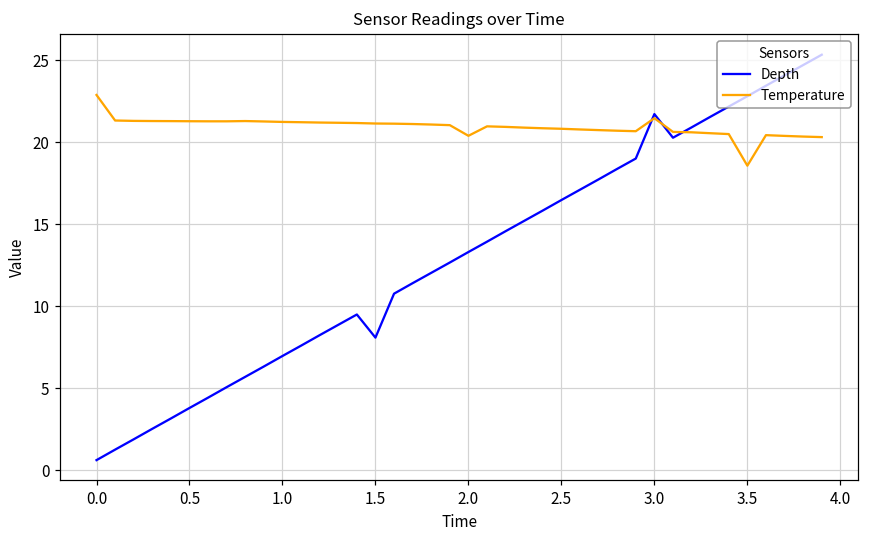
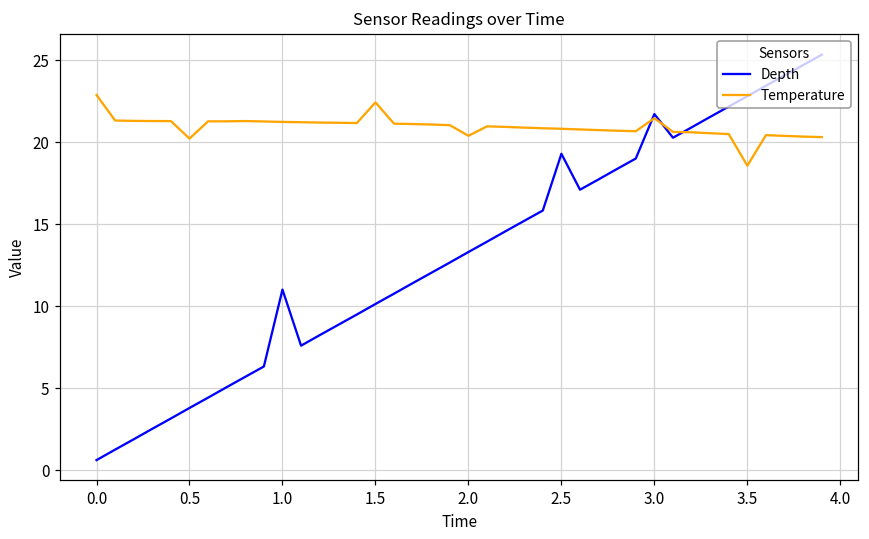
Temperature, 0.5: 21.3 -> 20.2
Depth, 1.0: 7.0 -> 11.0
Depth, 1.5: 8.1 -> 10.2
Temperature, 1.5: 21.2 -> 22.4
Depth, 2.5: 16.5 -> 19.3
